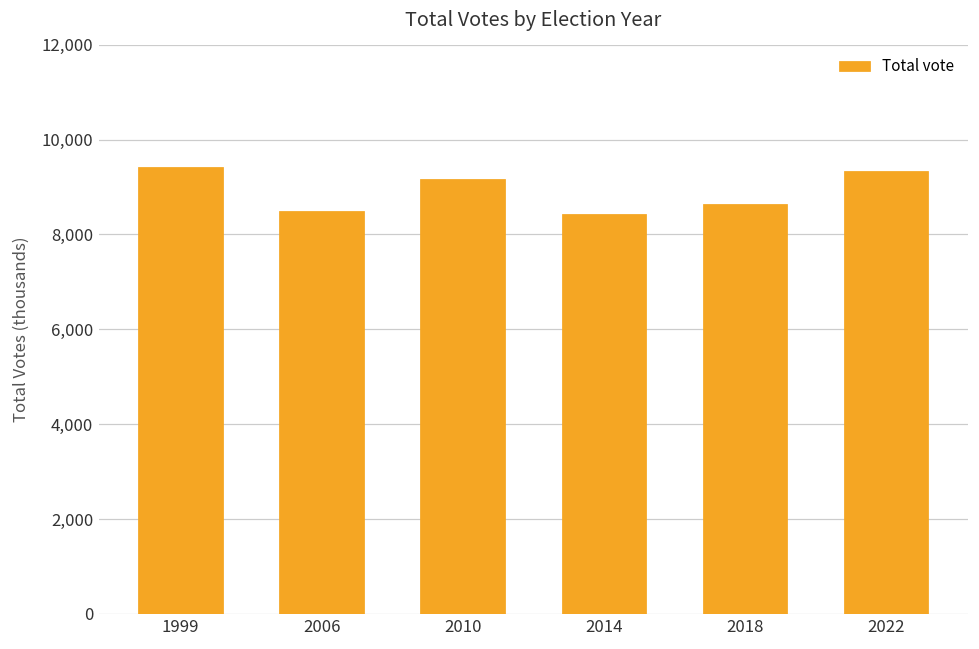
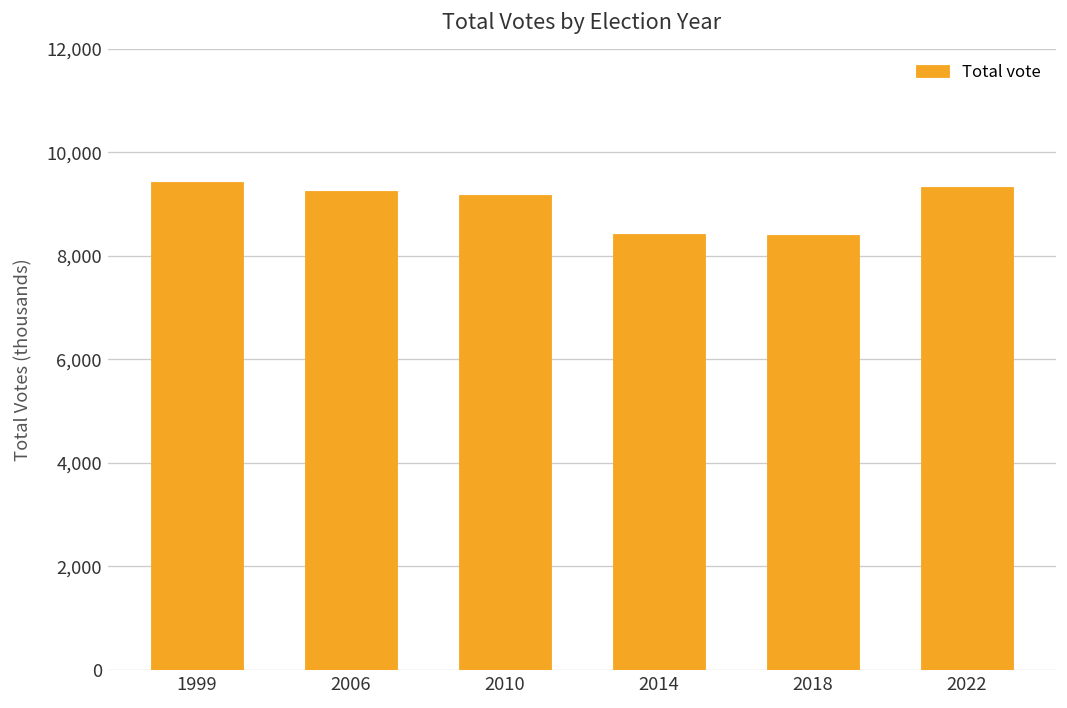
2006: 8,500 -> 9,300
2018: 8,600 -> 8,400
